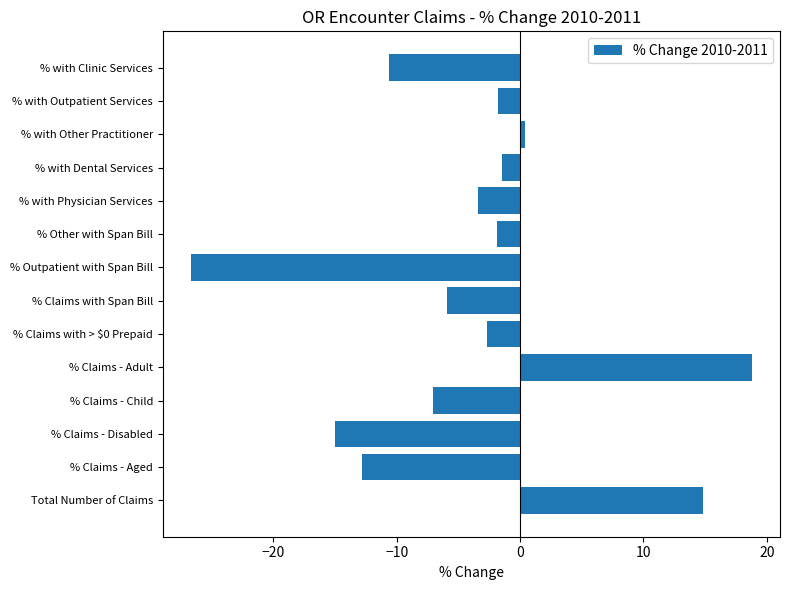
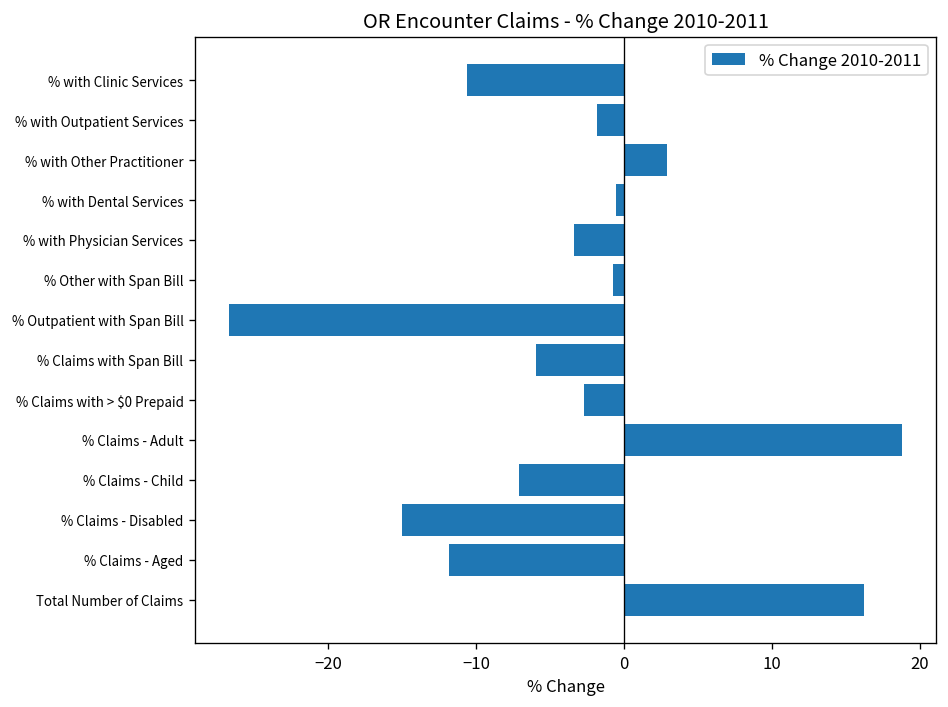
% with Other Practitioner: 0.4 -> 2.9
% with Dental Services: -1.5 -> -0.6
% Other with Span Bill: -1.9 -> -0.8
% Claims - Aged: -12.8 -> -11.8
Total Number of Claims: 14.8 -> 16.2
